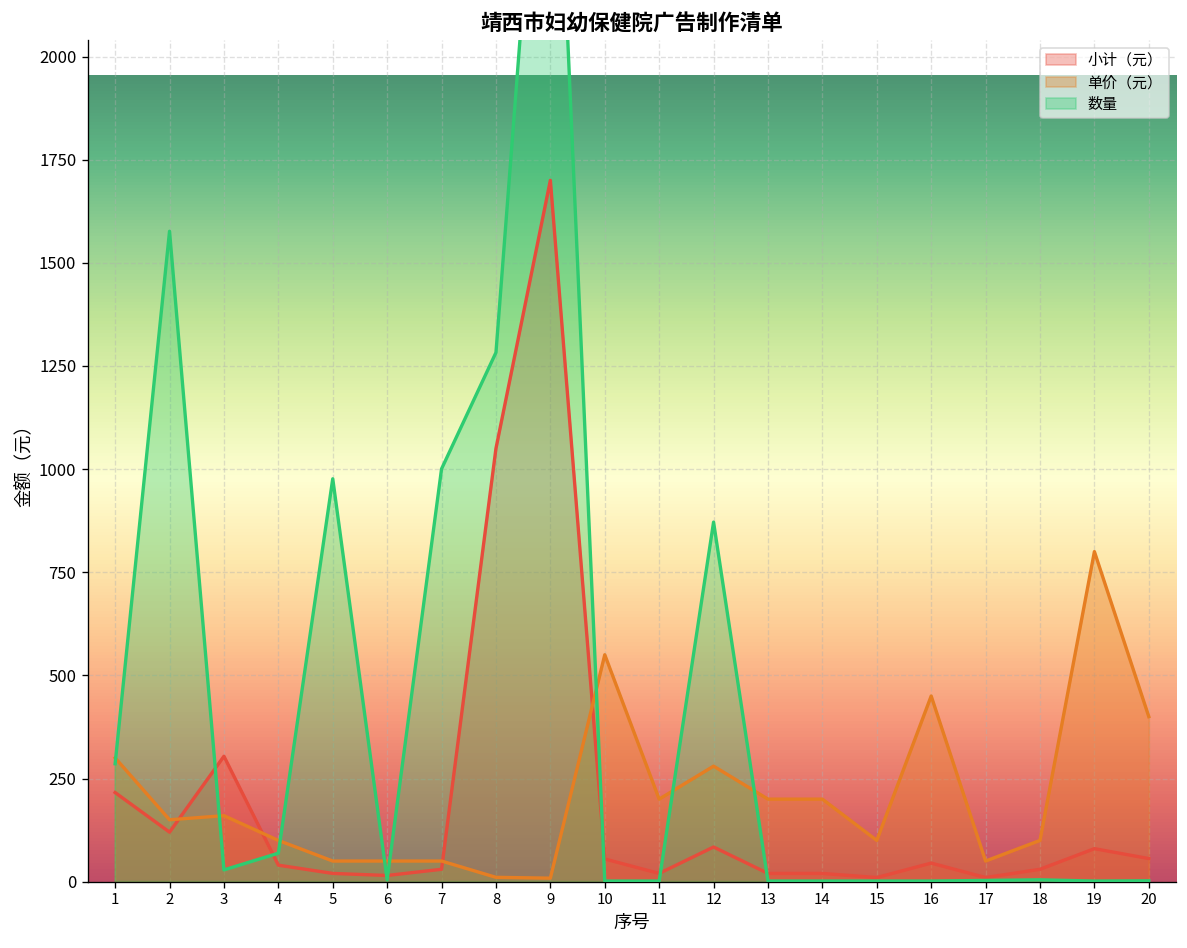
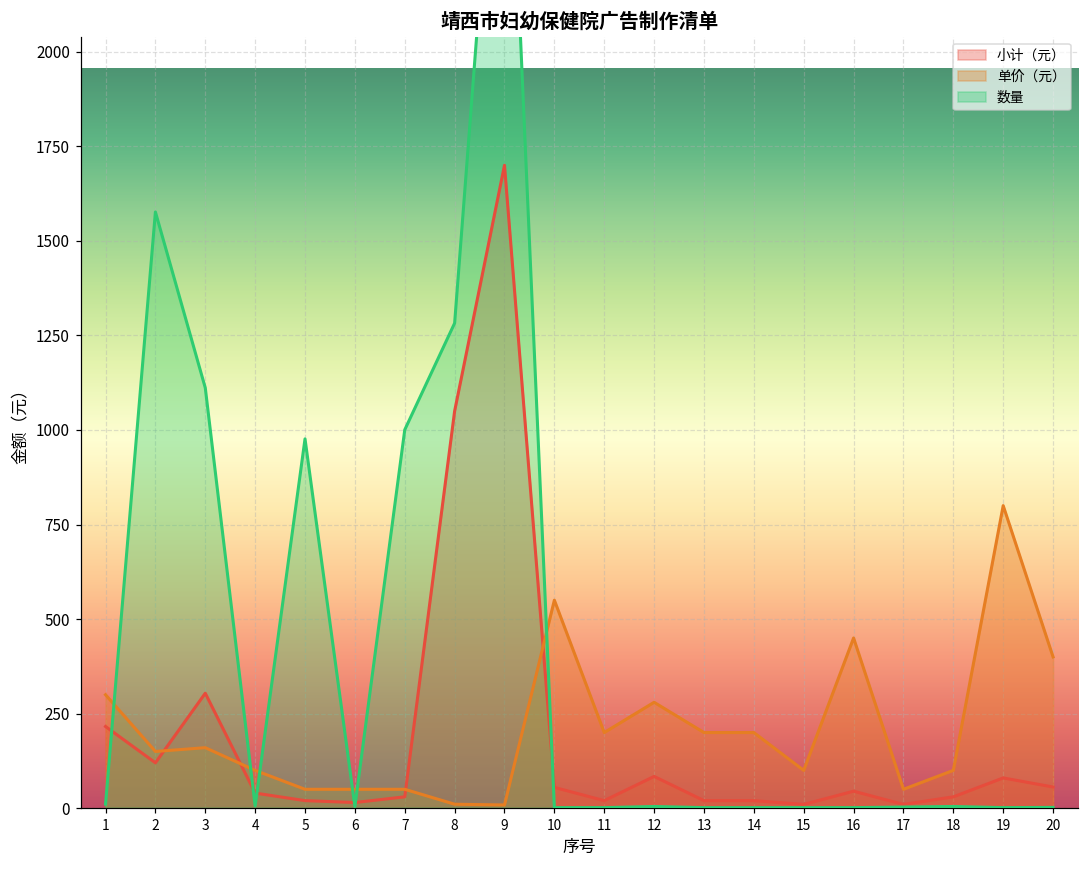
数量, 1: 290 -> 10
数量, 3: 30 -> 1110
数量, 4: 70 -> 10
数量, 12: 870 -> 0
